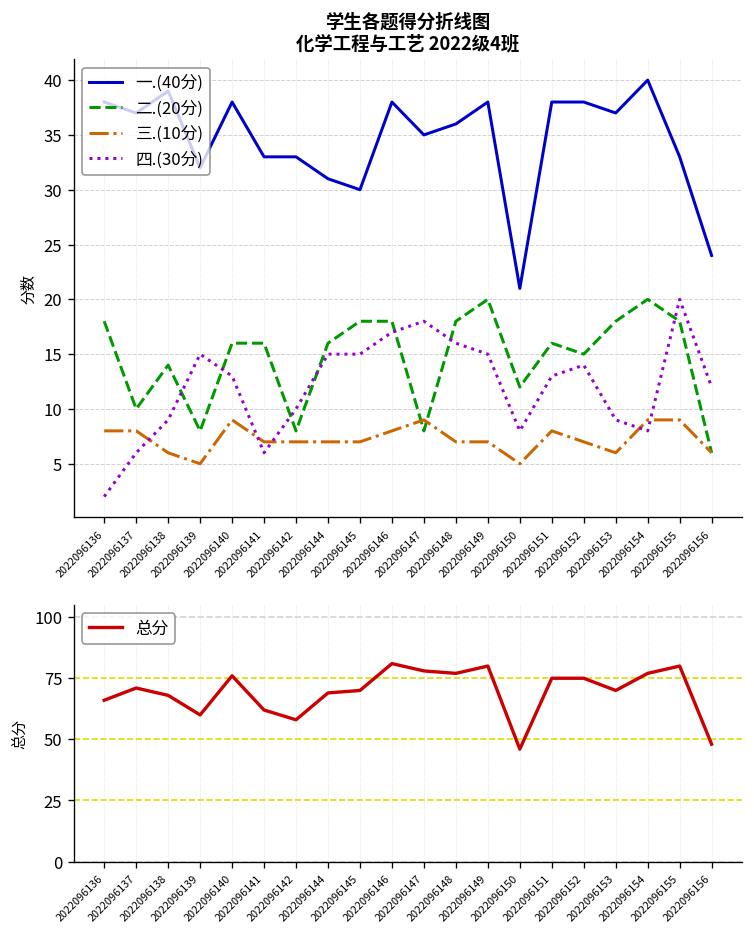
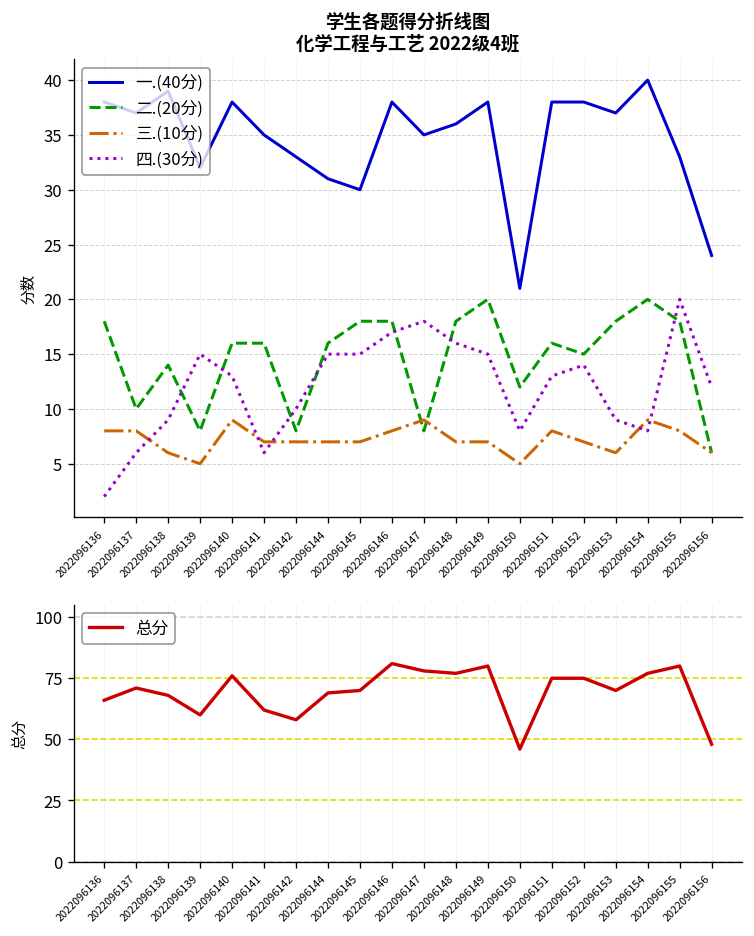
学生各题得分折线图 化学工程与工艺 2022级4班, 一.(40分), 2022096141: 33 -> 35
学生各题得分折线图 化学工程与工艺 2022级4班, 三.(10分), 2022096155: 9 -> 8
